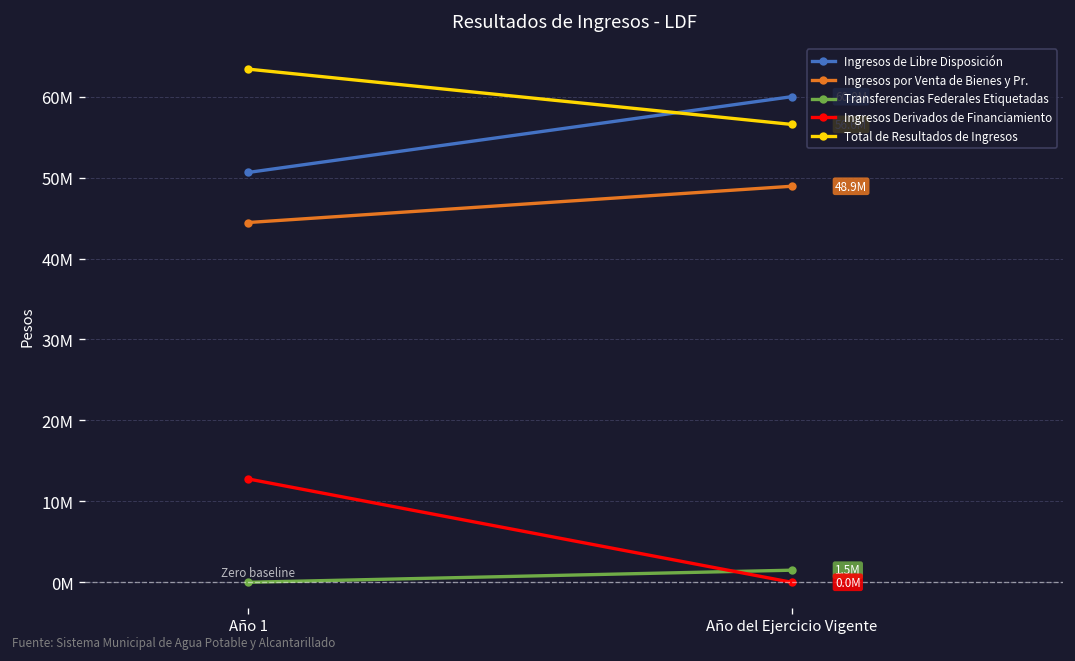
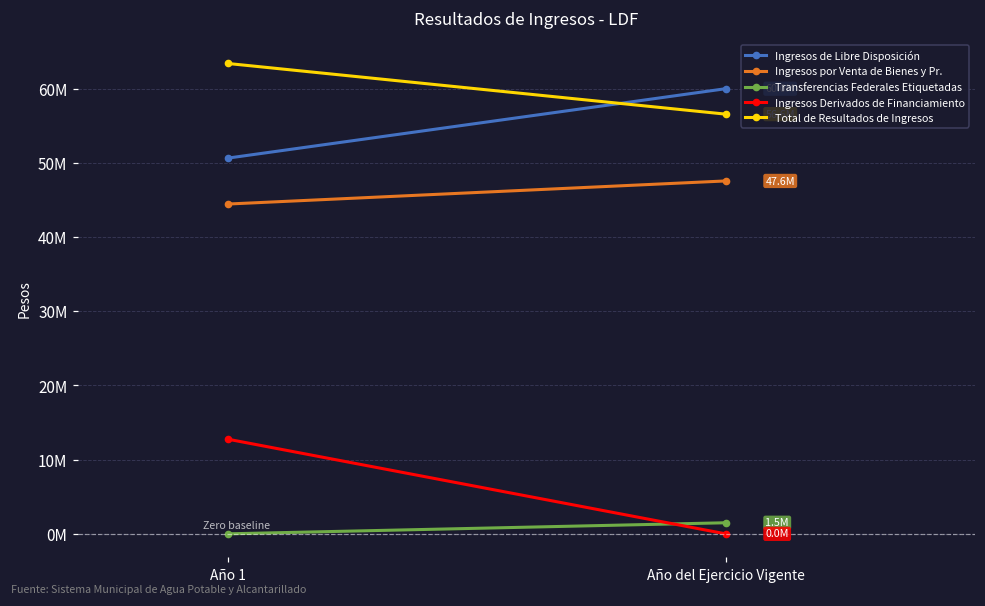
Ingresos por Venta de Bienes y Pr., Año del Ejercicio Vigente: 48.9M -> 47.6M
